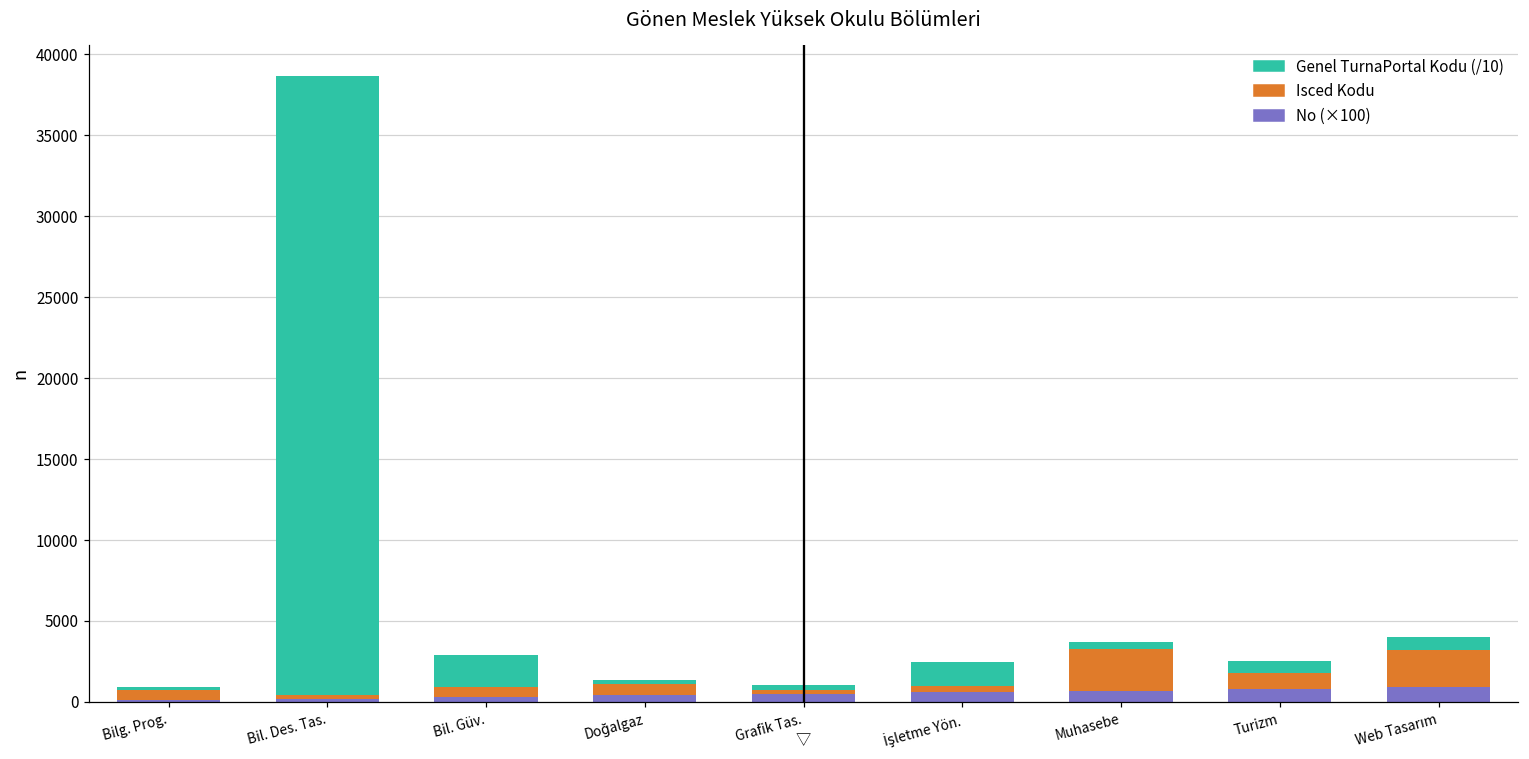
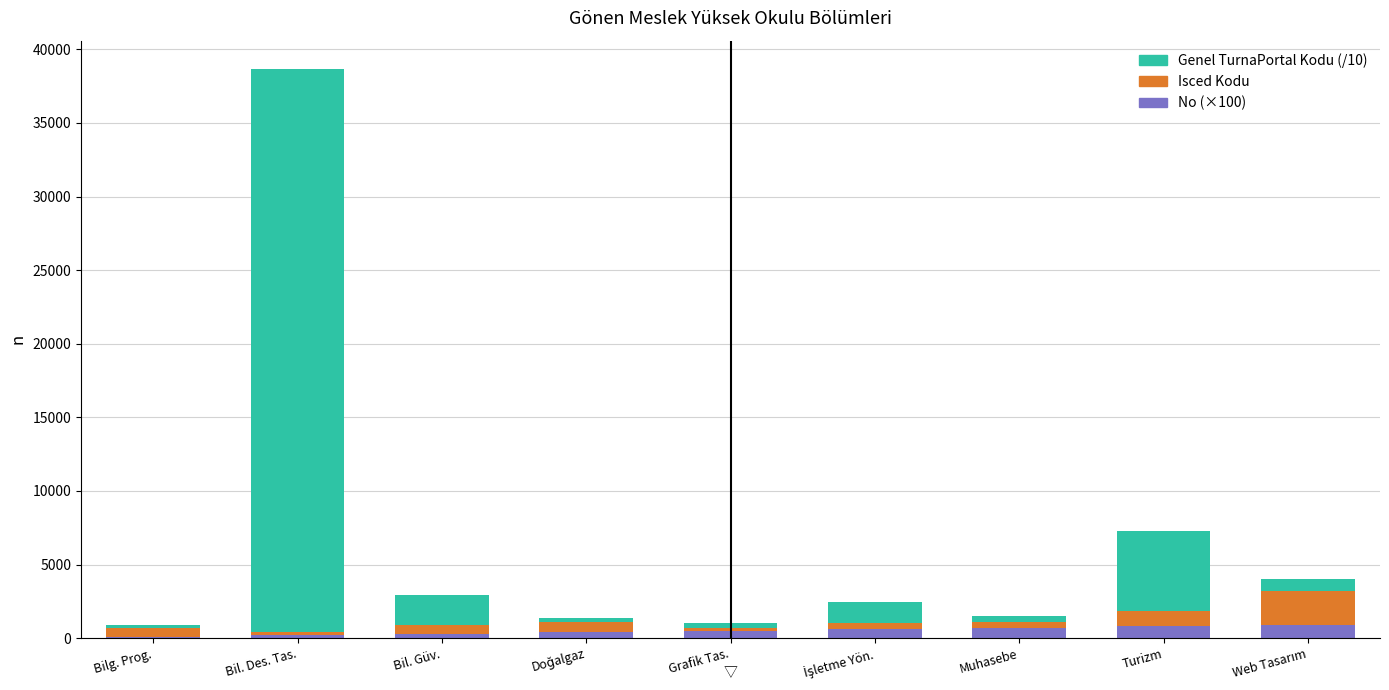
Isced Kodu, Muhasebe: 2600 -> 400
Genel TurnaPortal Kodu (/10), Turizm: 700 -> 5500
